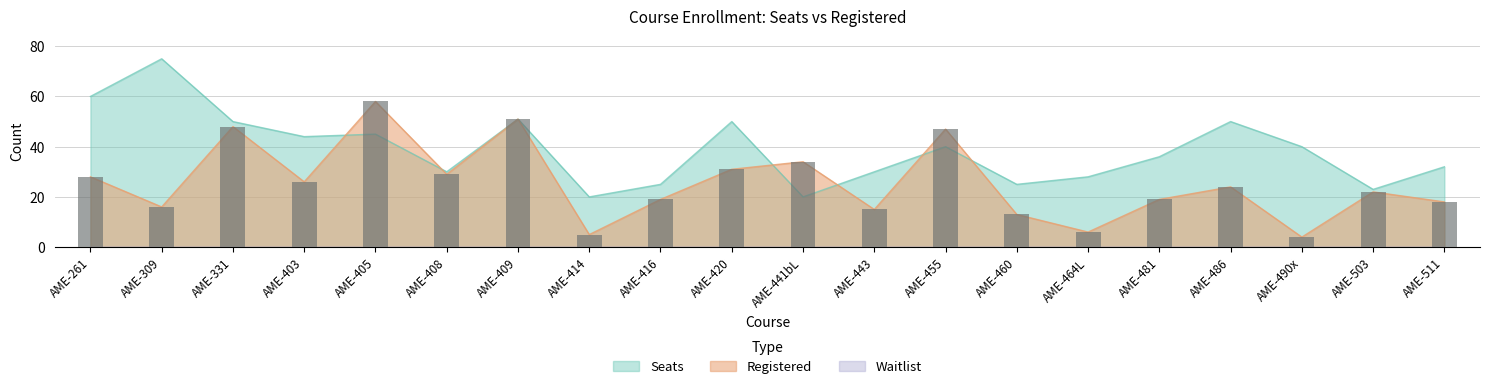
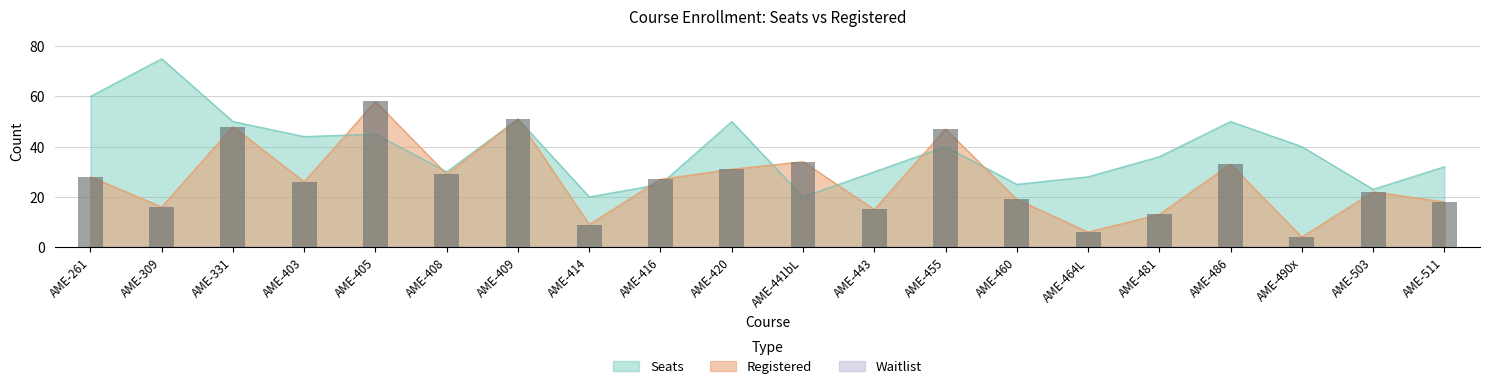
Registered, AME-414: 5 -> 9
Registered, AME-416: 19 -> 27
Registered, AME-460: 13 -> 19
Registered, AME-481: 19 -> 13
Registered, AME-486: 24 -> 33
